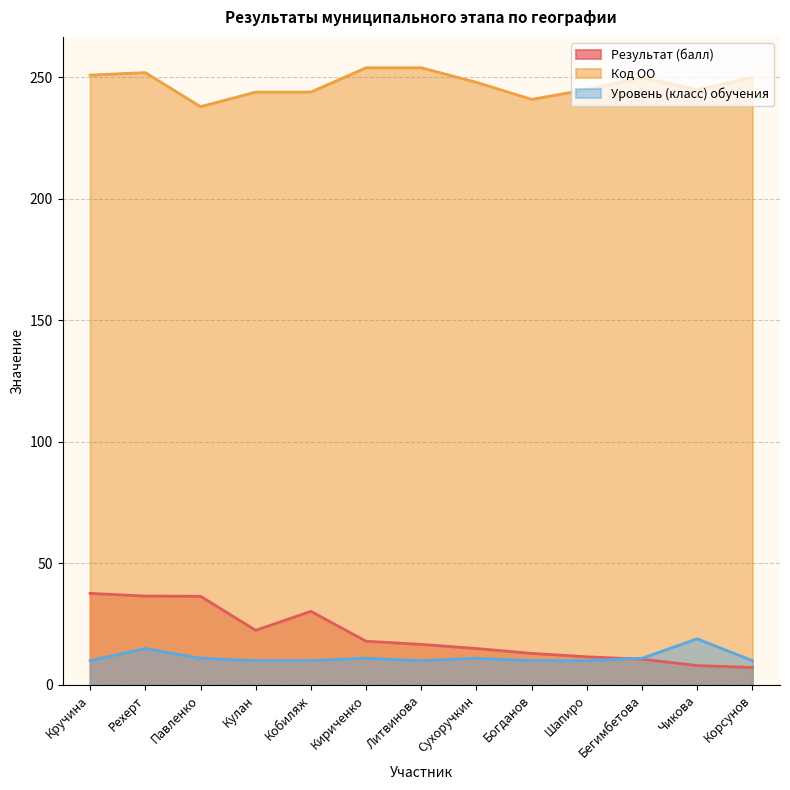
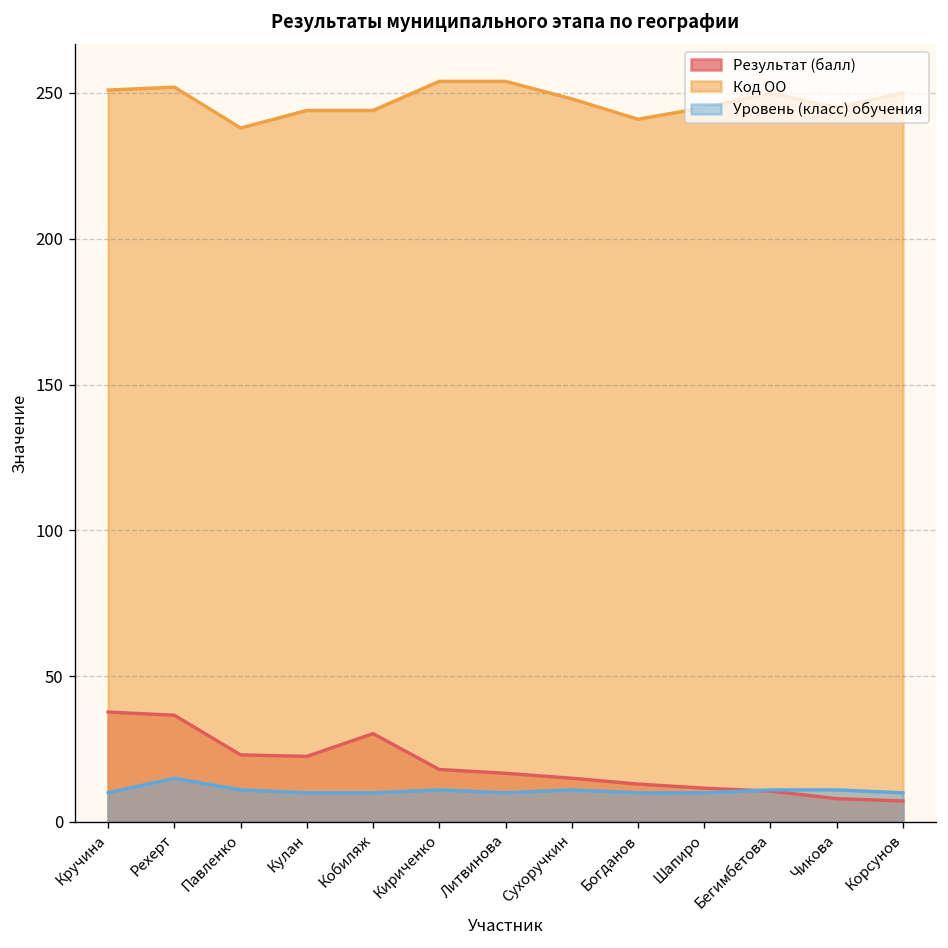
Результат (балл), Павленко: 37 -> 23
Уровень (класс) обучения, Чикова: 19 -> 11
